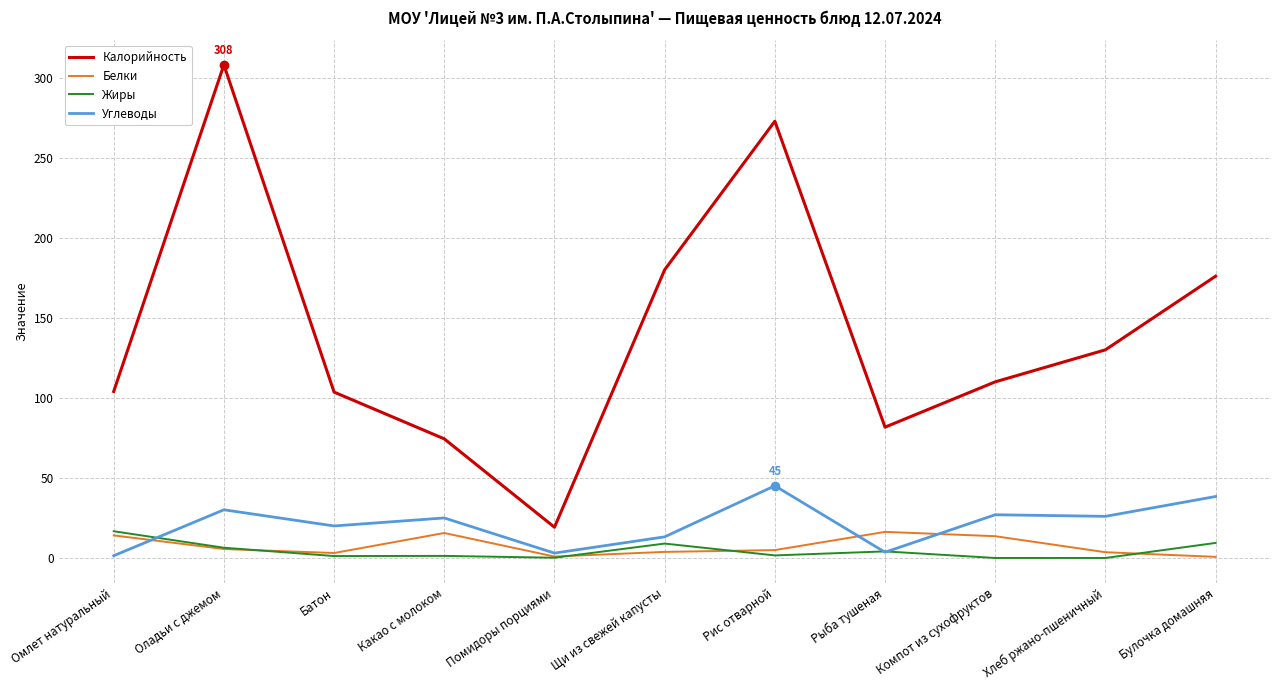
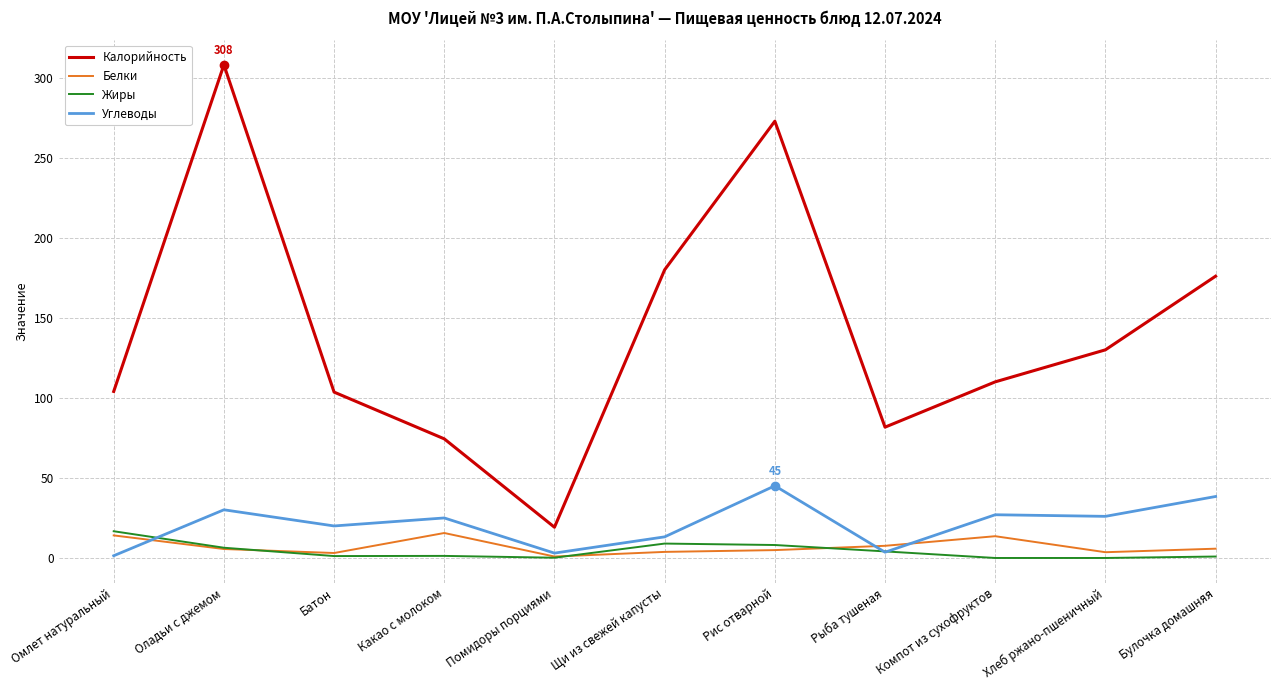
Жиры, Рис отварной: 2 -> 8
Белки, Рыба тушеная: 16 -> 8
Белки, Булочка домашняя: 1 -> 6
Жиры, Булочка домашняя: 9 -> 1
